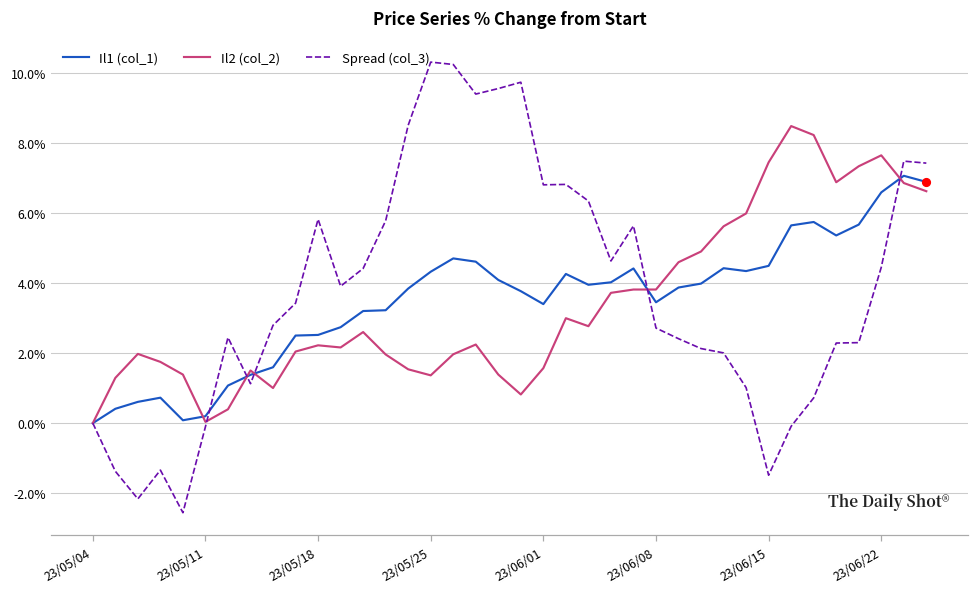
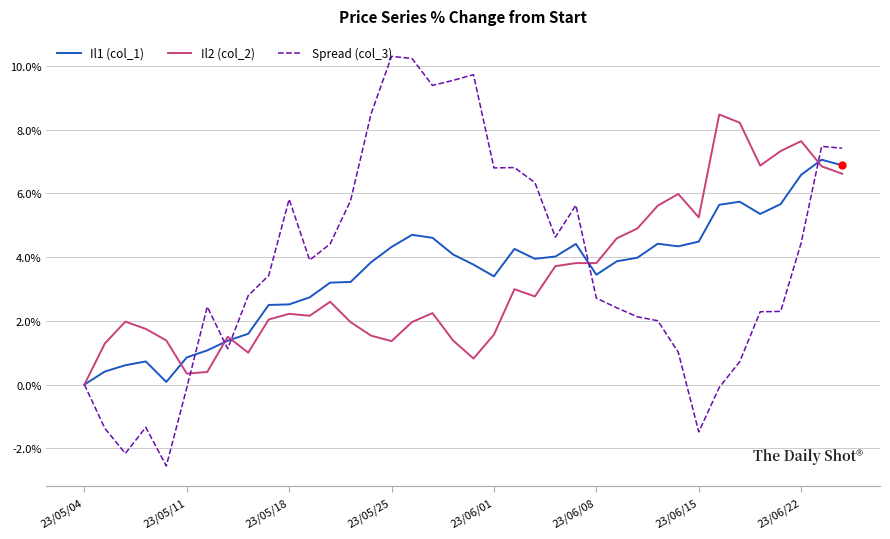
Il1 (col_1), 23/05/11: 0.2% -> 0.9%
Il2 (col_2), 23/05/11: 0.0% -> 0.3%
Il2 (col_2), 23/06/15: 7.4% -> 5.2%
